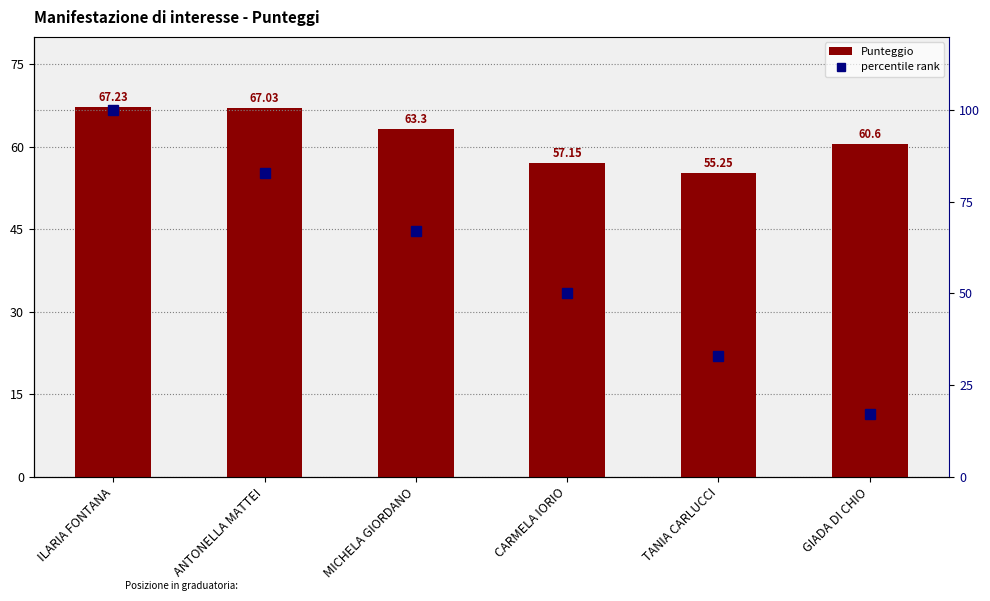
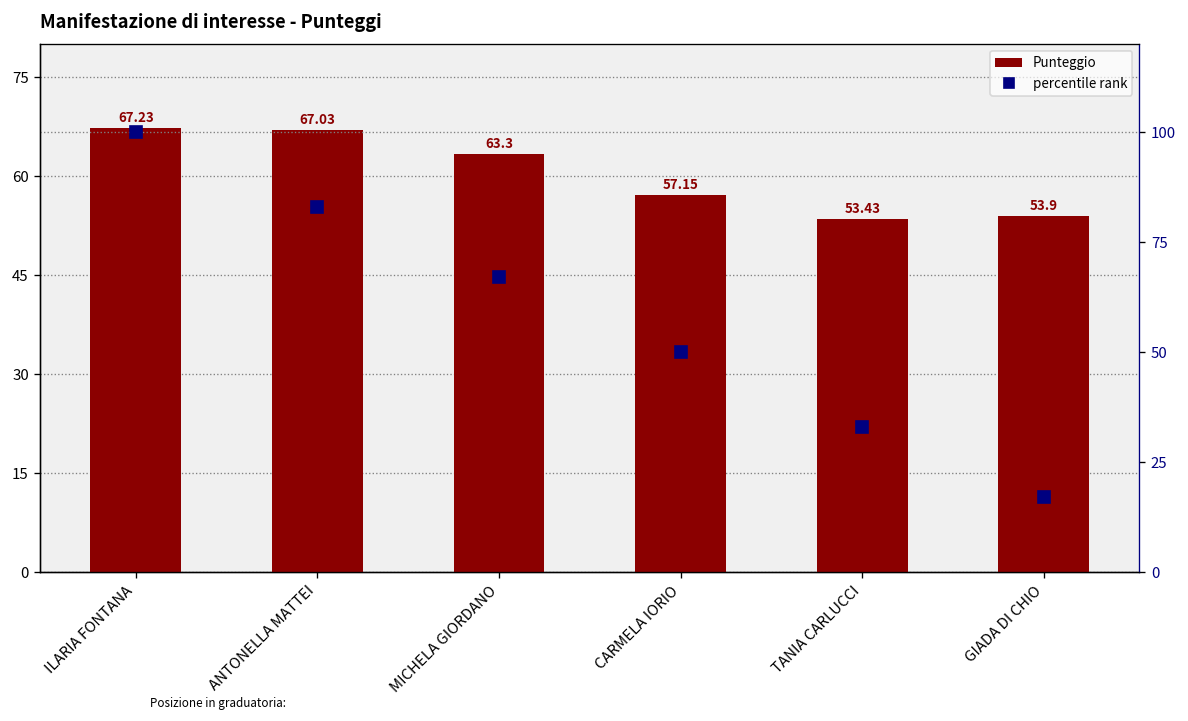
Punteggio, TANIA CARLUCCI: 55.25 -> 53.43
Punteggio, GIADA DI CHIO: 60.6 -> 53.9
